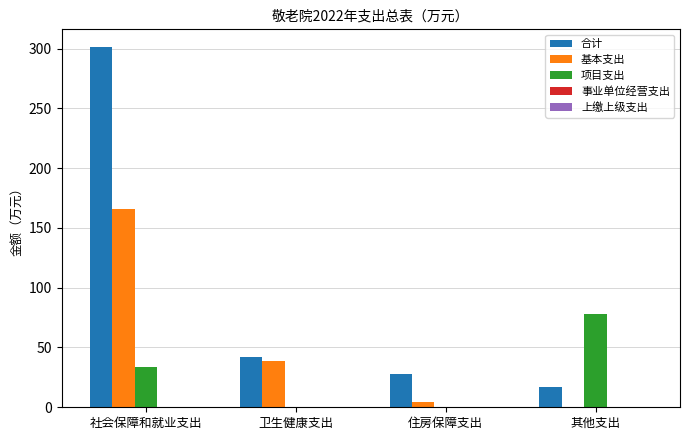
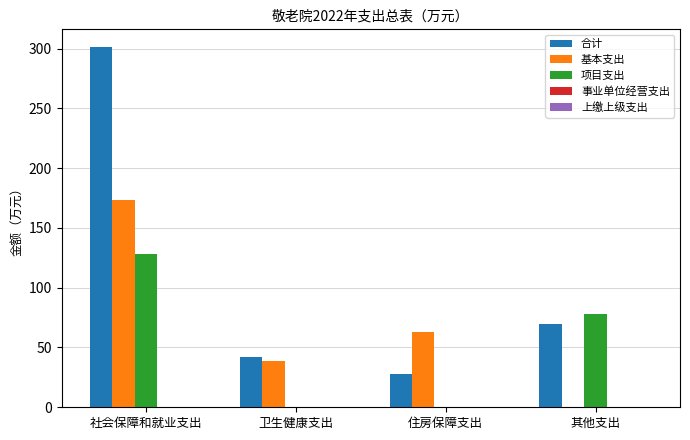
基本支出, 社会保障和就业支出: 166 -> 173
项目支出, 社会保障和就业支出: 34 -> 128
基本支出, 住房保障支出: 4 -> 63
合计, 其他支出: 17 -> 70
